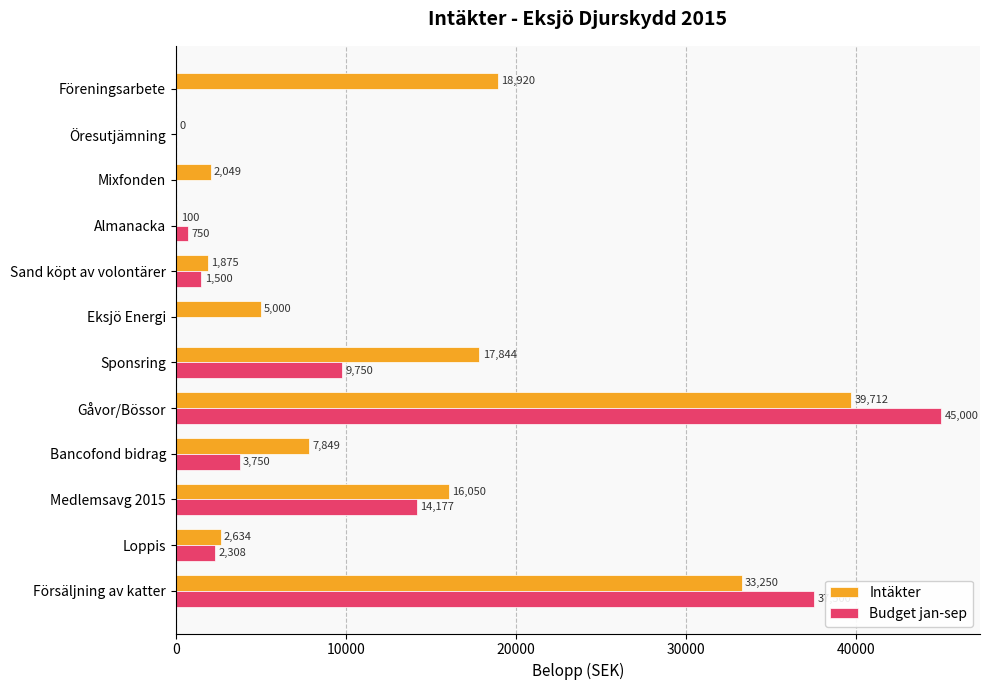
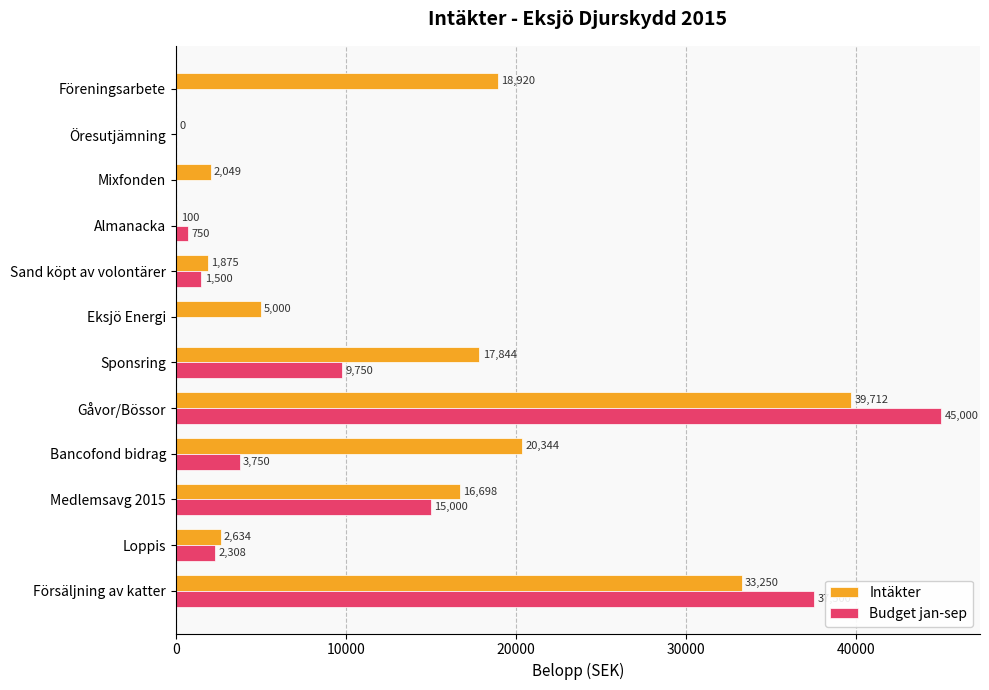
Intäkter, Bancofond bidrag: 7,849 -> 20,344
Intäkter, Medlemsavg 2015: 16,050 -> 16,698
Budget jan-sep, Medlemsavg 2015: 14,177 -> 15,000
